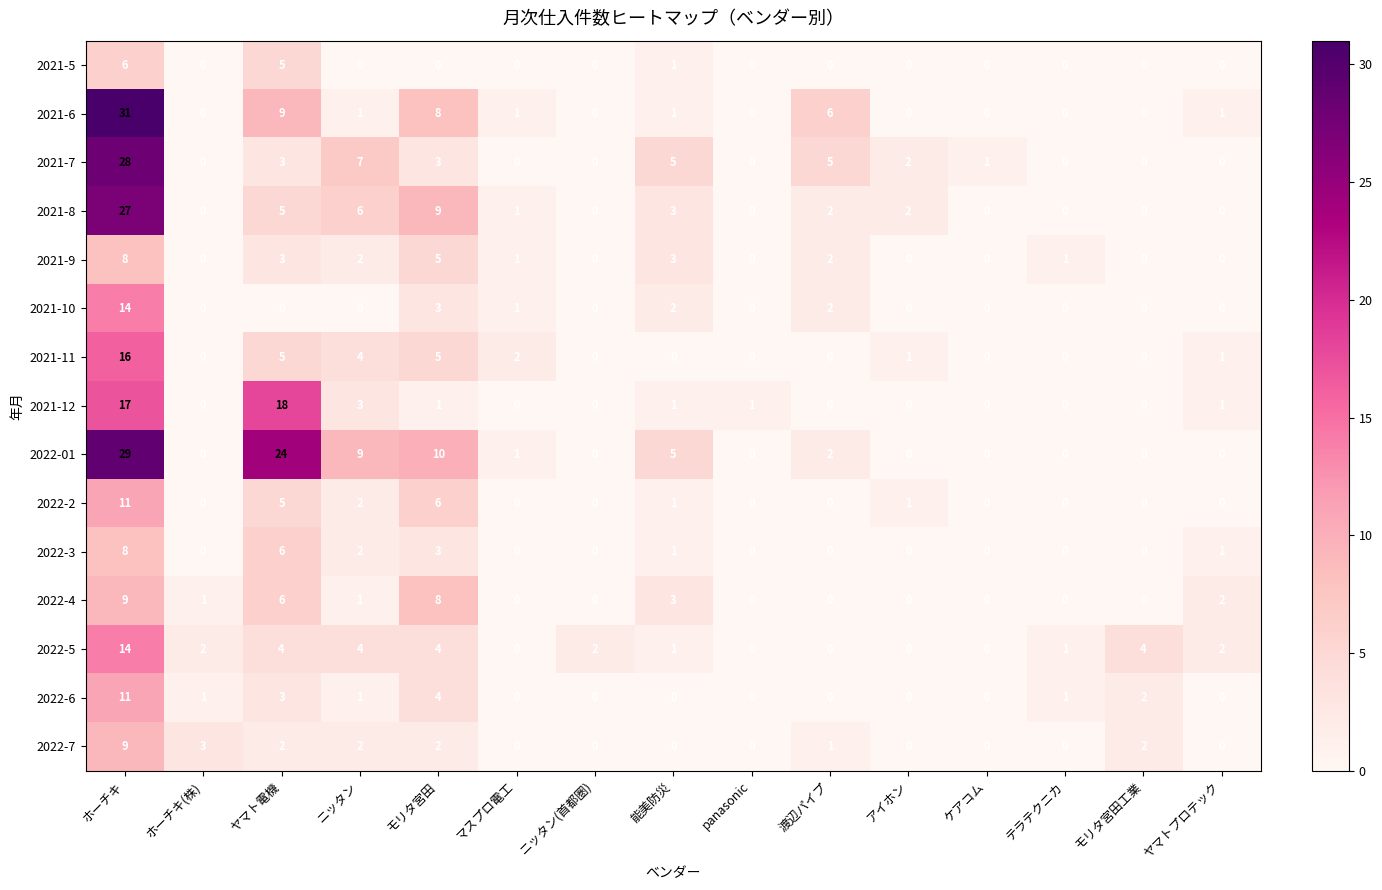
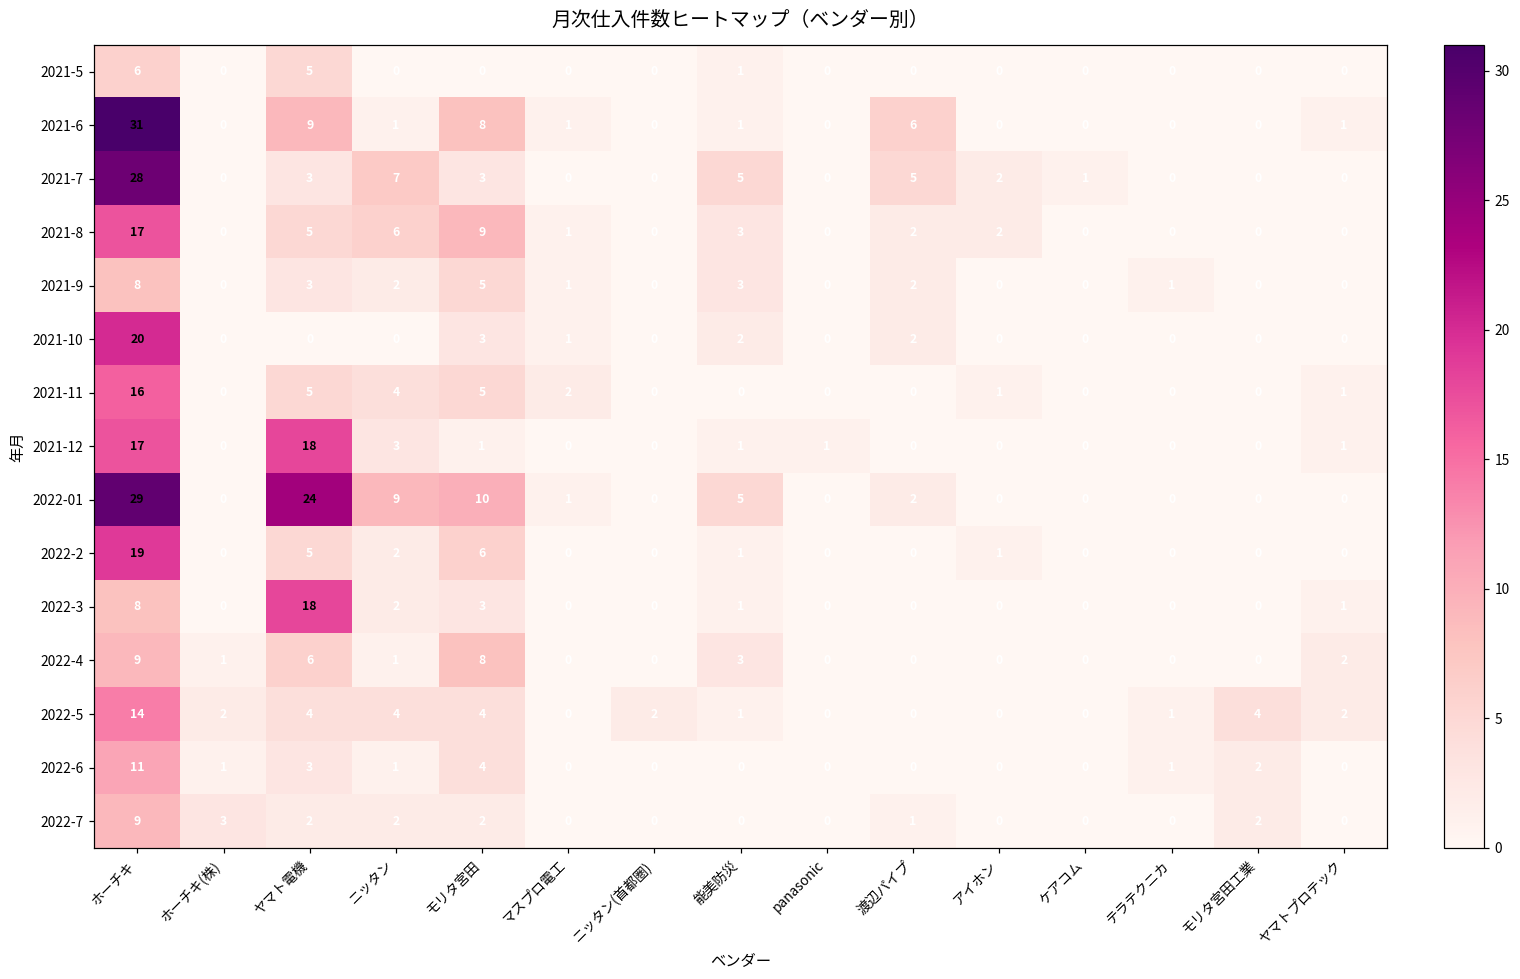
2021-8, ホーチキ: 27 -> 17
2021-10, ホーチキ: 14 -> 20
2022-2, ホーチキ: 11 -> 19
2022-3, ヤマト電機: 6 -> 18
